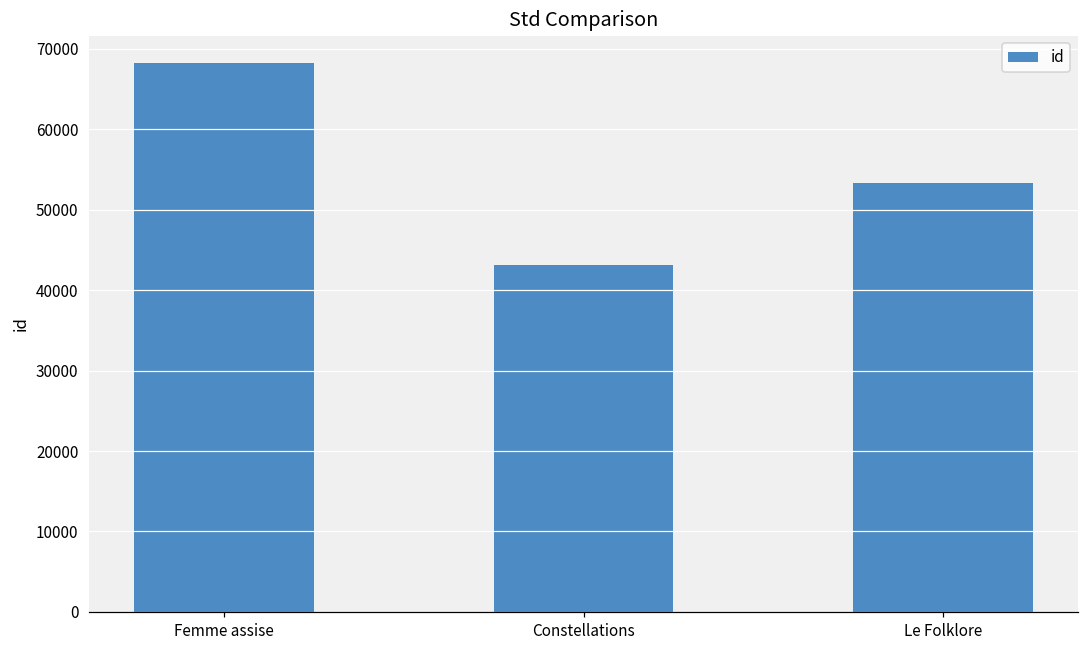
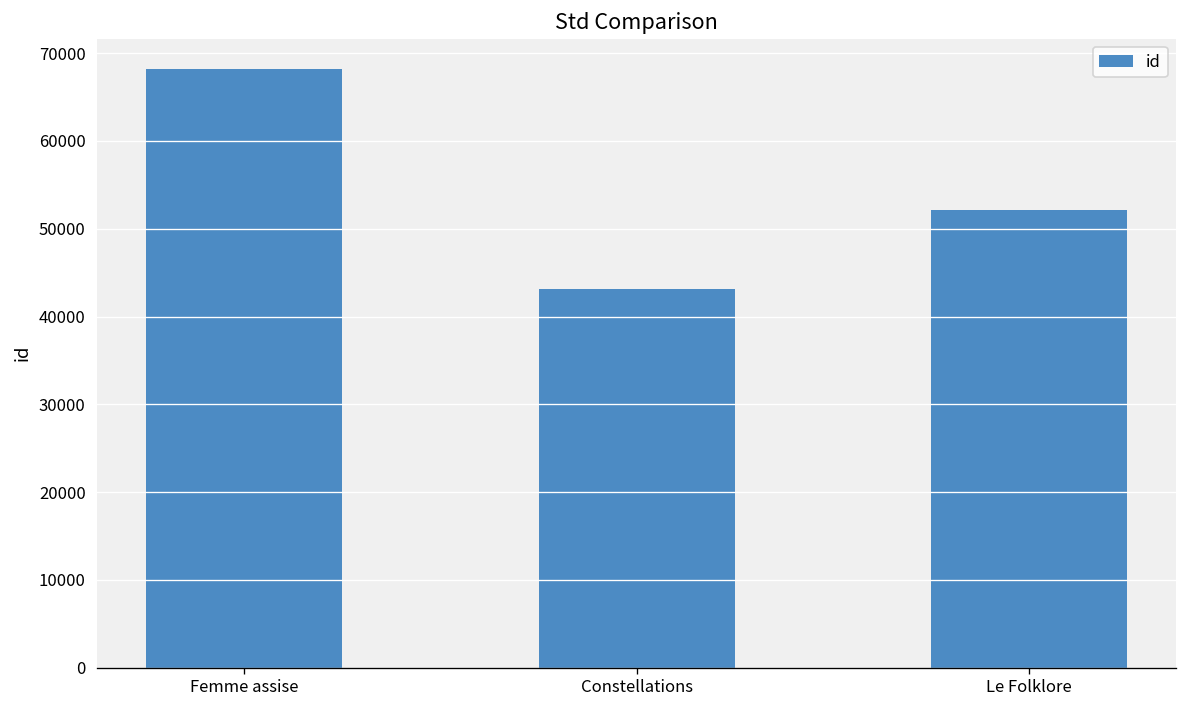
Le Folklore: 53000 -> 52000
